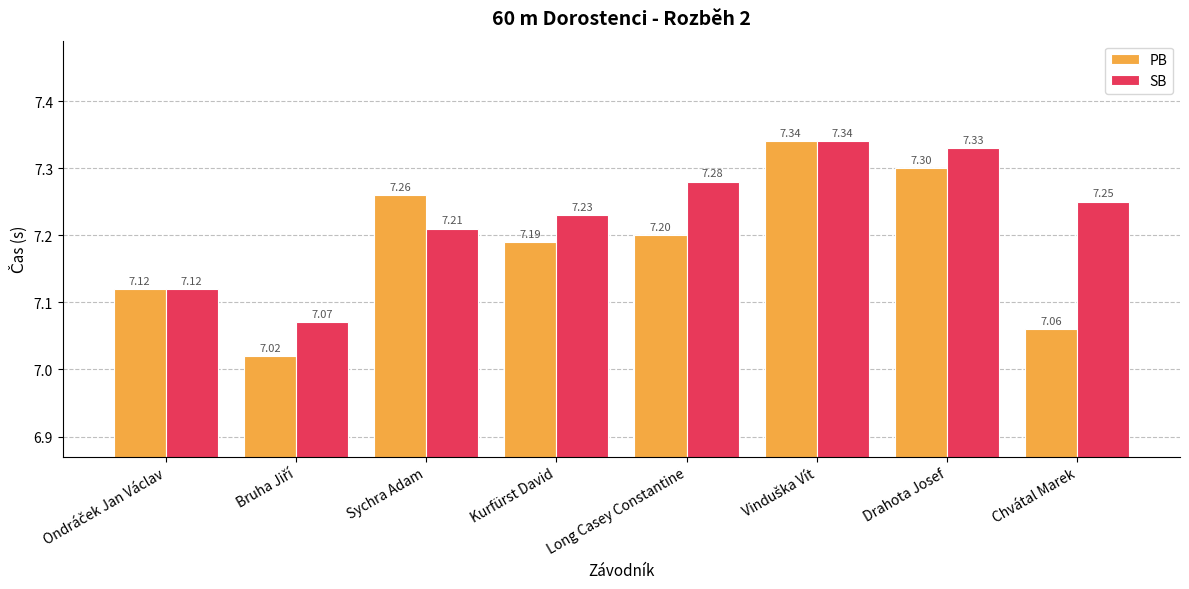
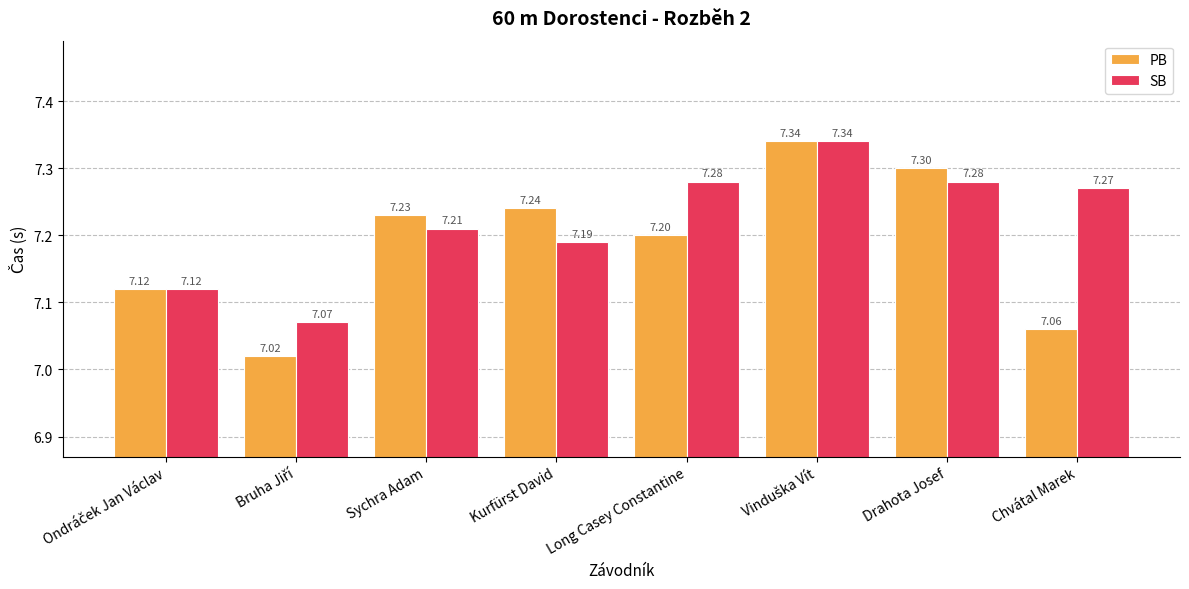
PB, Sychra Adam: 7.26 -> 7.23
PB, Kurfürst David: 7.19 -> 7.24
SB, Kurfürst David: 7.23 -> 7.19
SB, Drahota Josef: 7.33 -> 7.28
SB, Chvátal Marek: 7.25 -> 7.27
